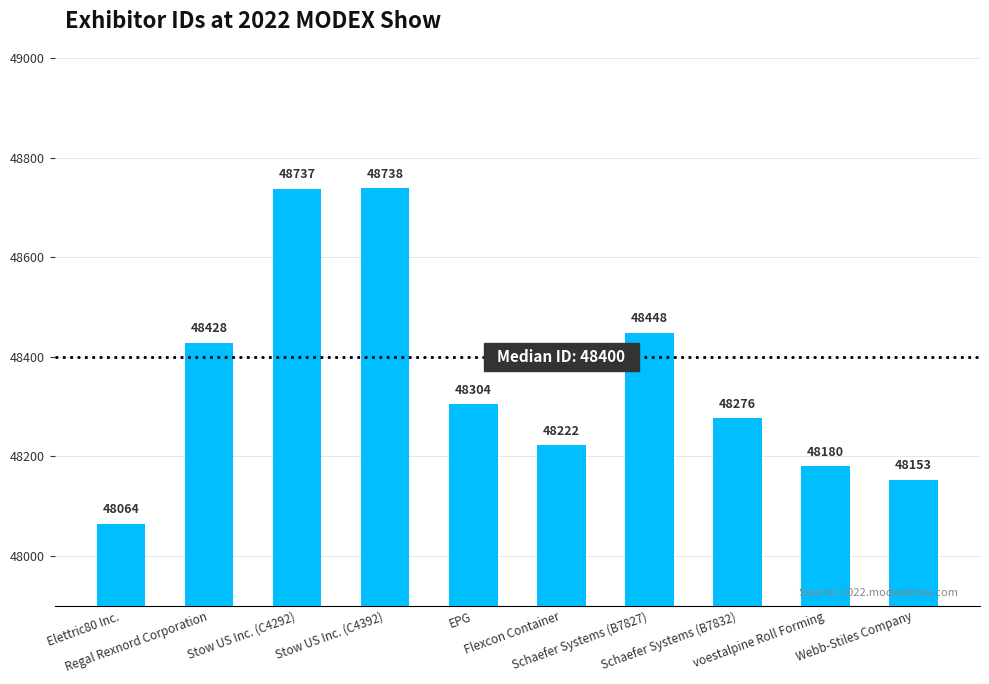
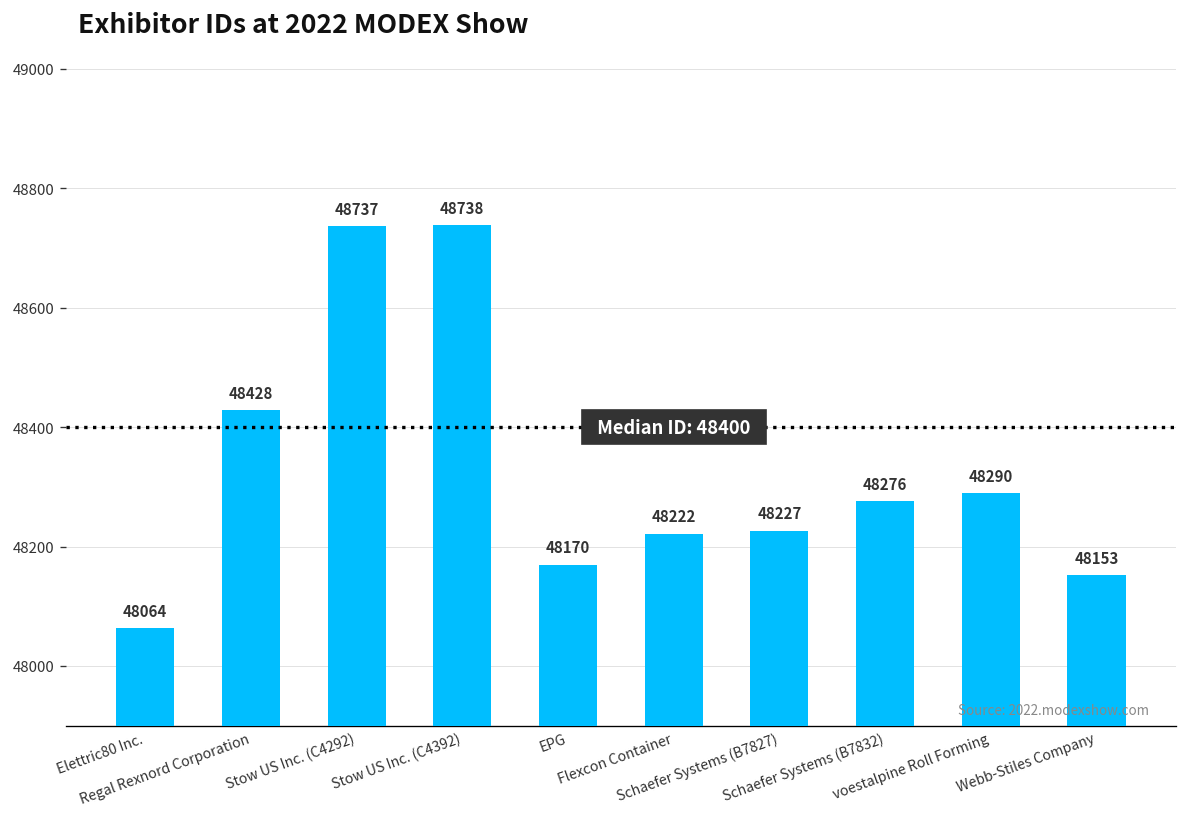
EPG: 48304 -> 48170
Schaefer Systems (B7827): 48448 -> 48227
voestalpine Roll Forming: 48180 -> 48290
